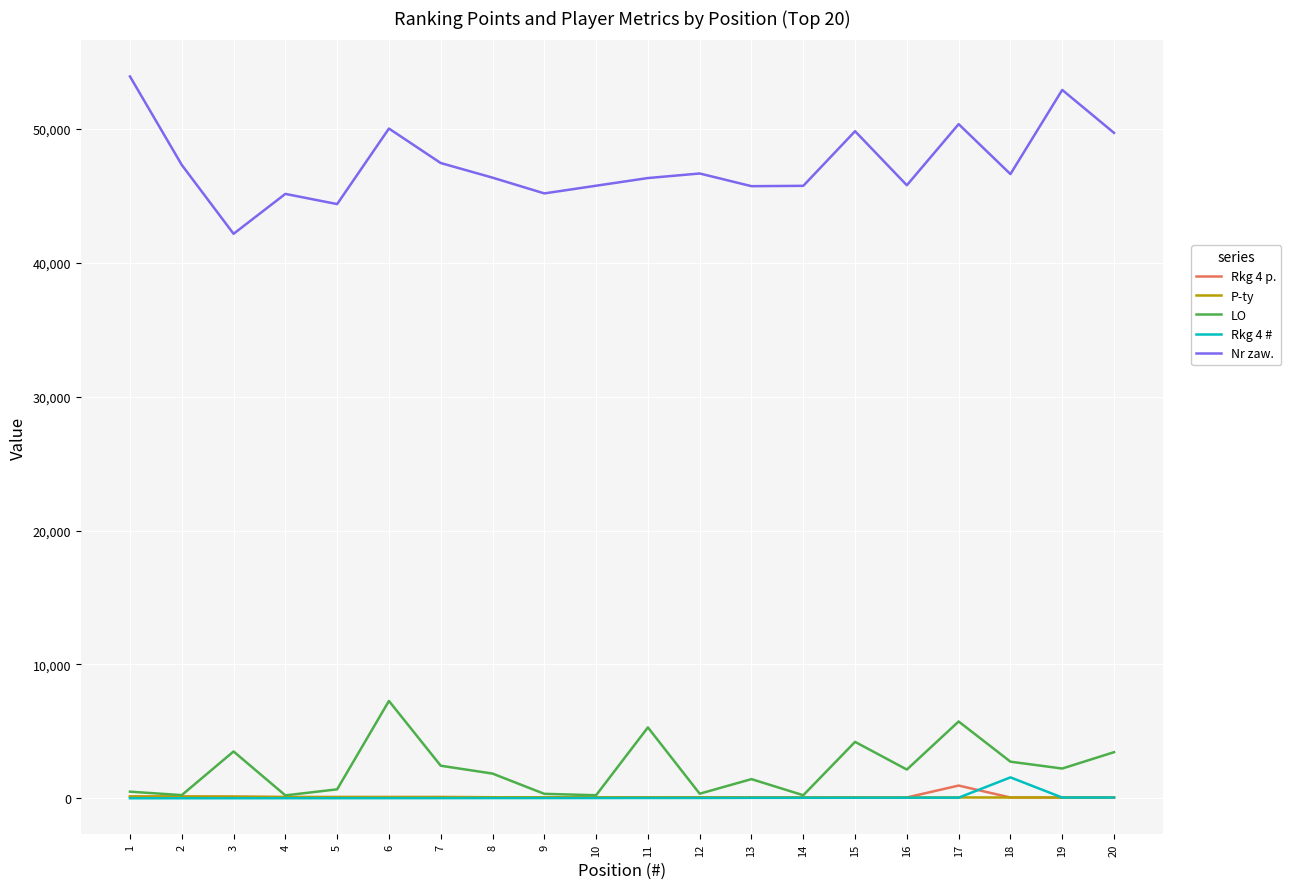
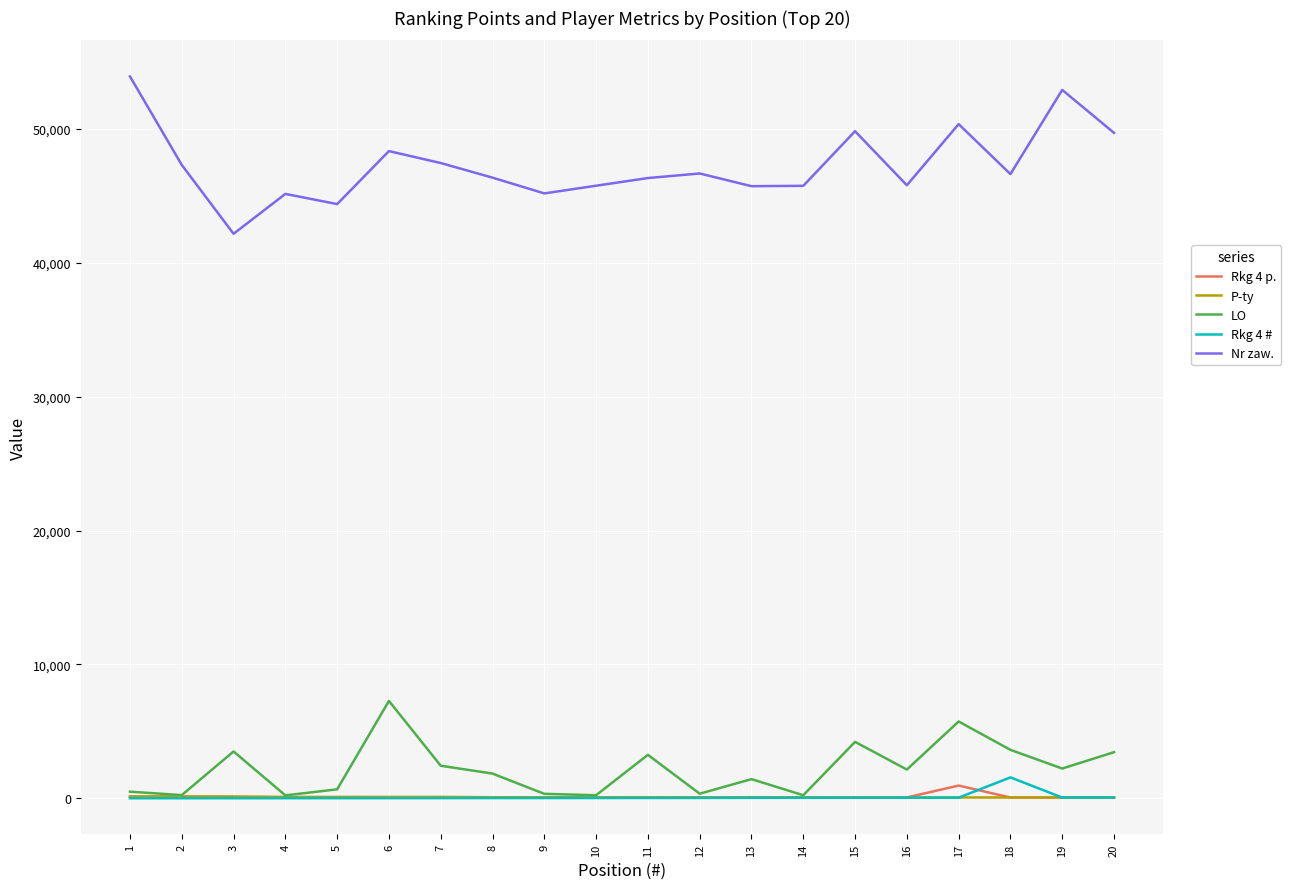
Nr zaw., 6: 50,000 -> 48,300
LO, 11: 5,300 -> 3,200
LO, 18: 2,700 -> 3,600
